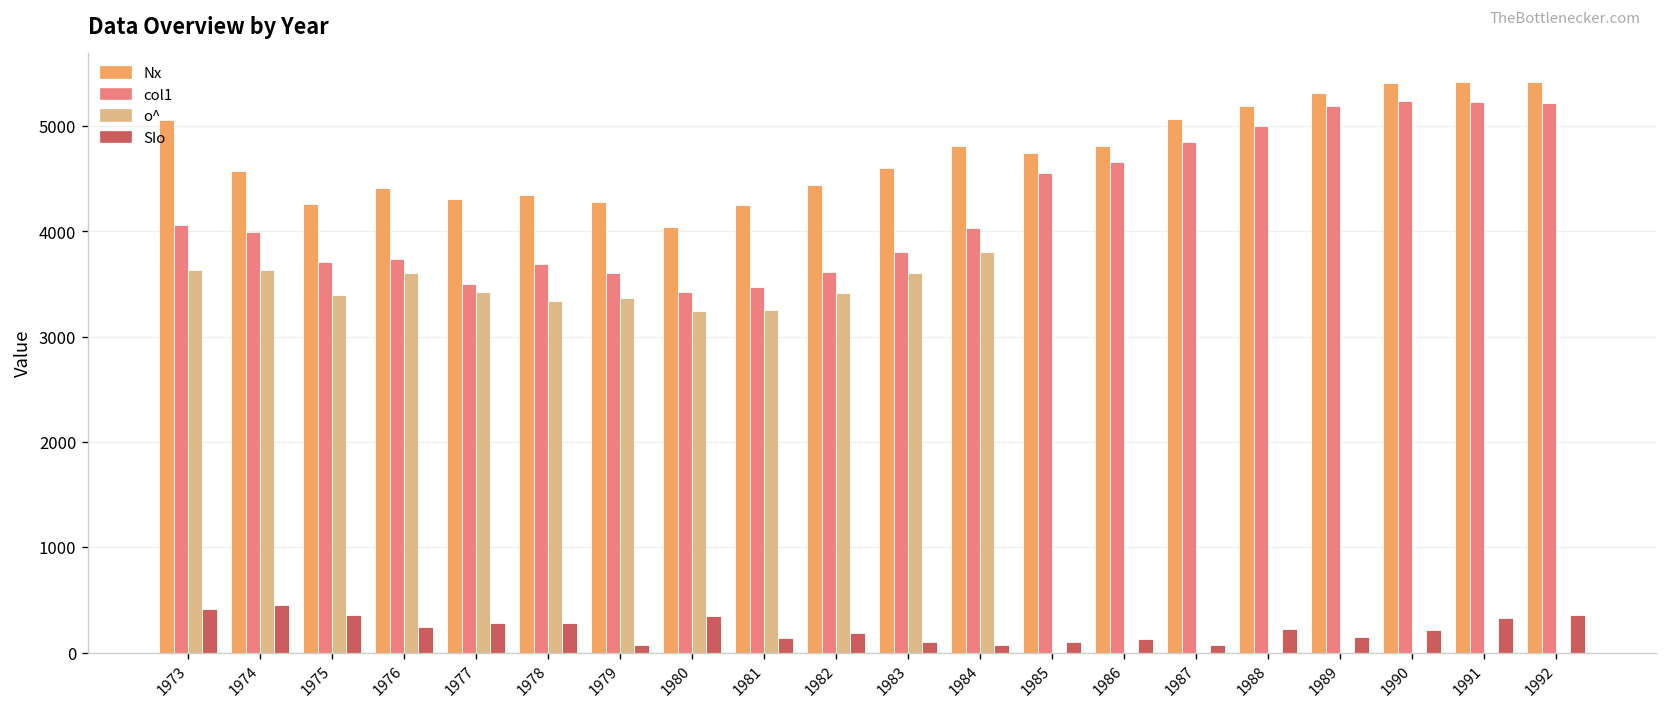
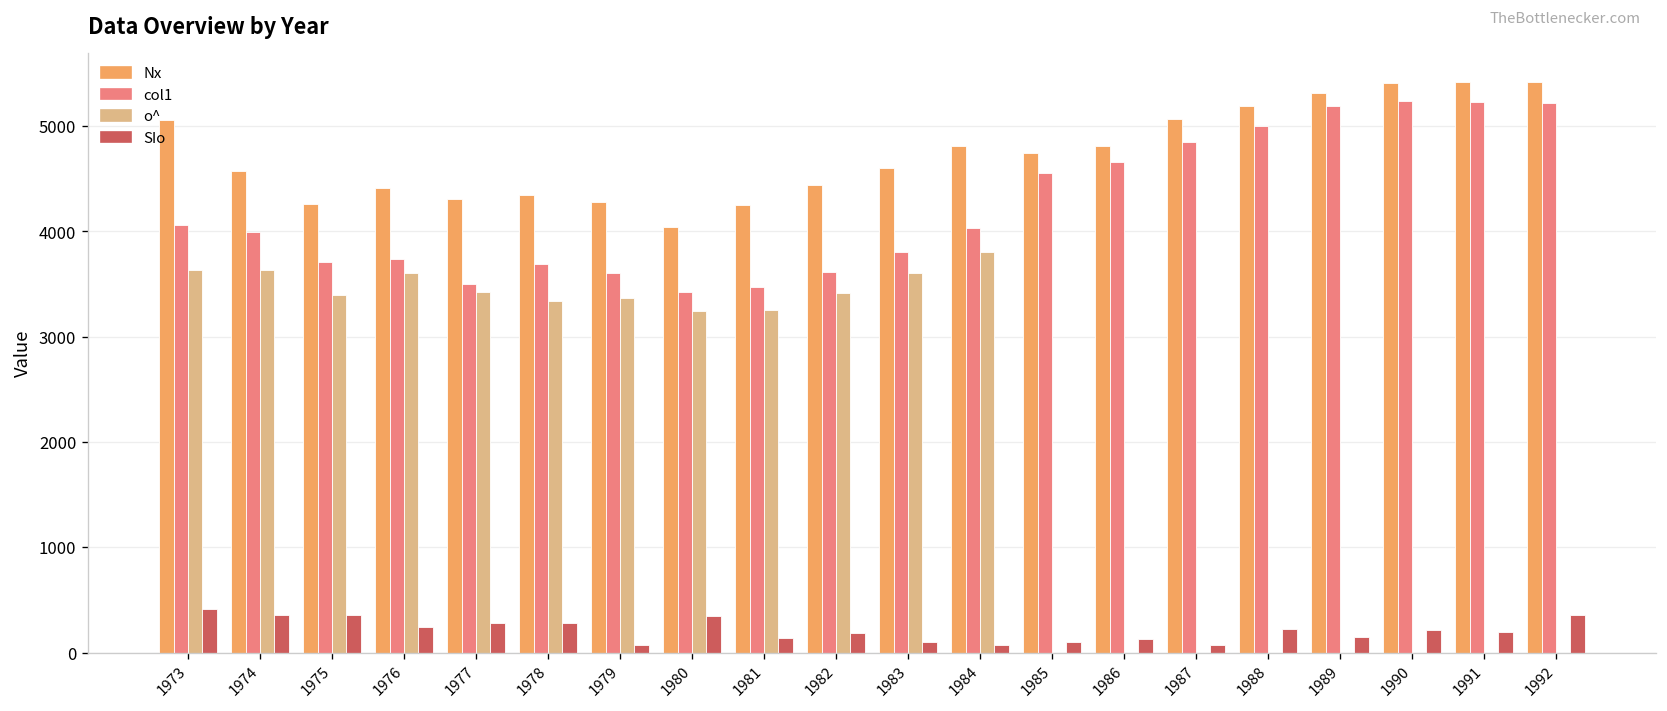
SIo, 1974: 500 -> 400
SIo, 1991: 300 -> 200
